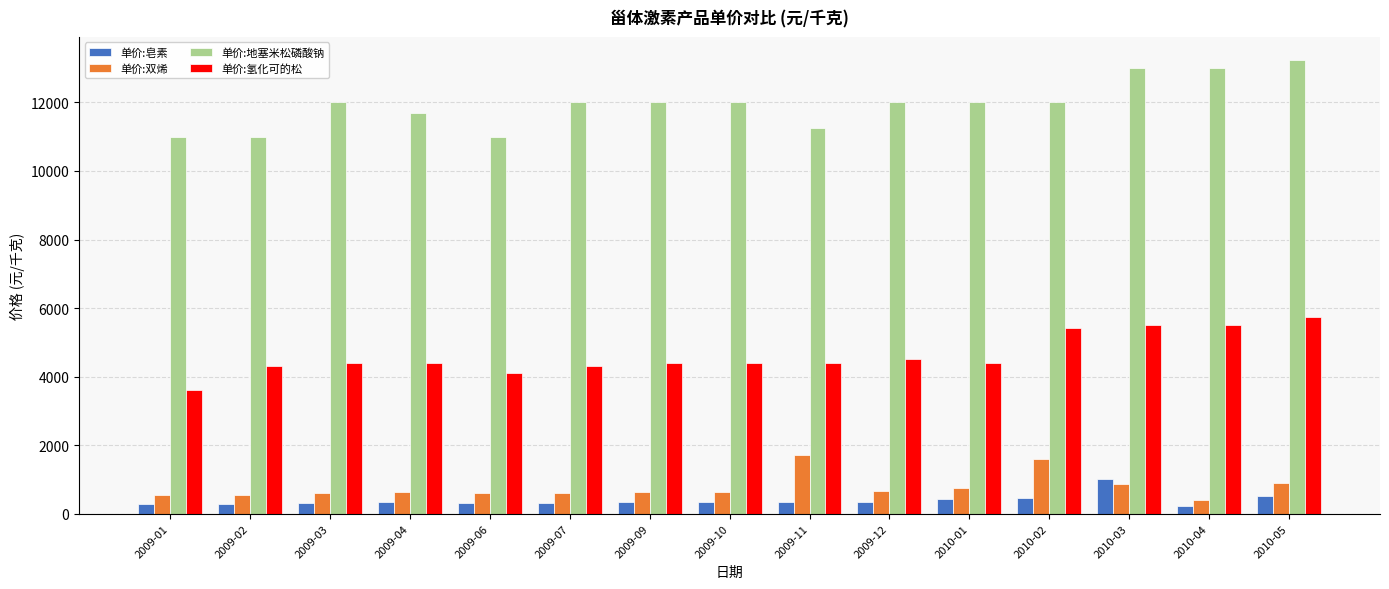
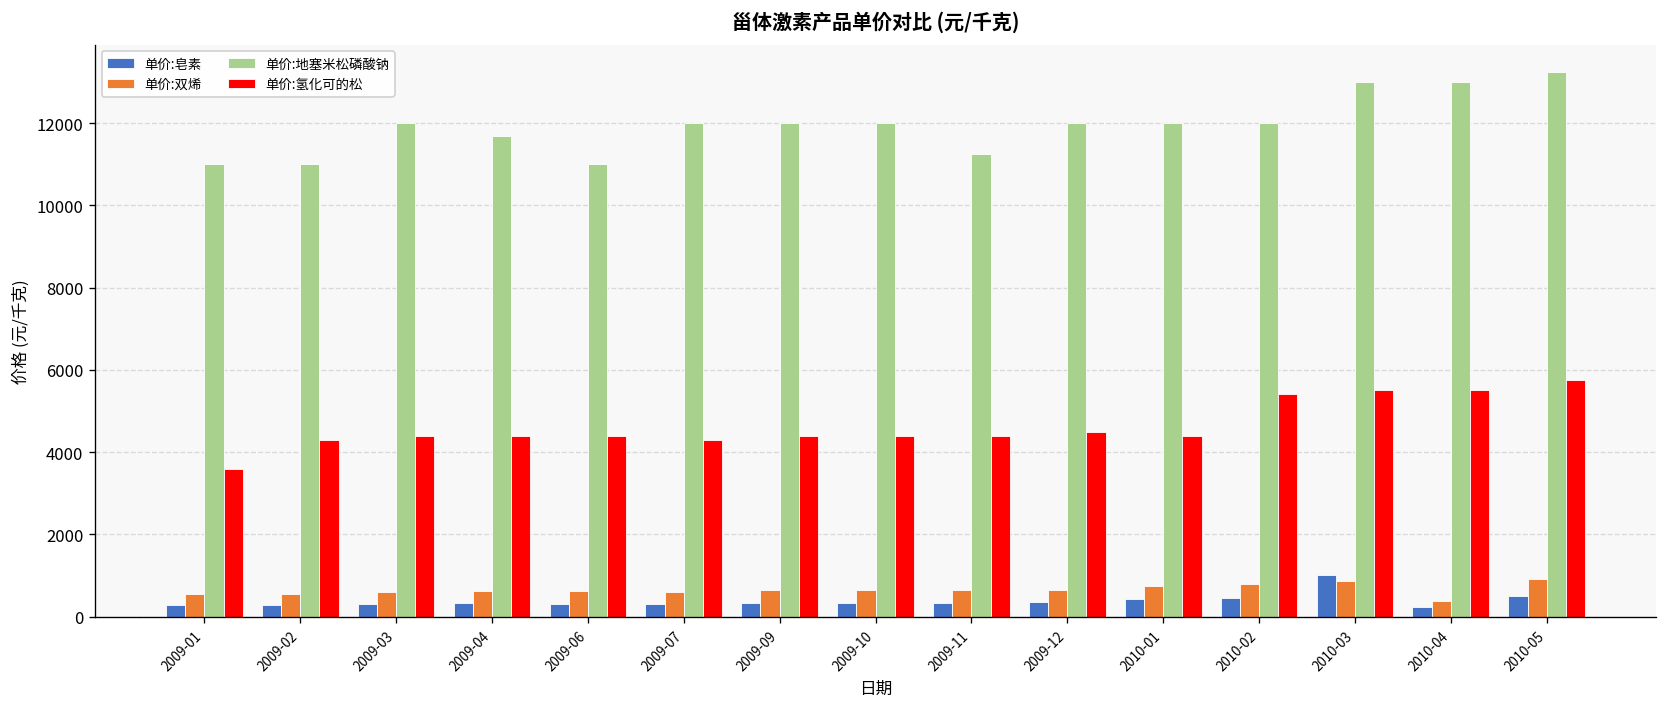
单价:氢化可的松, 2009-06: 4100 -> 4400
单价:双烯, 2009-11: 1700 -> 600
单价:双烯, 2010-02: 1600 -> 800
